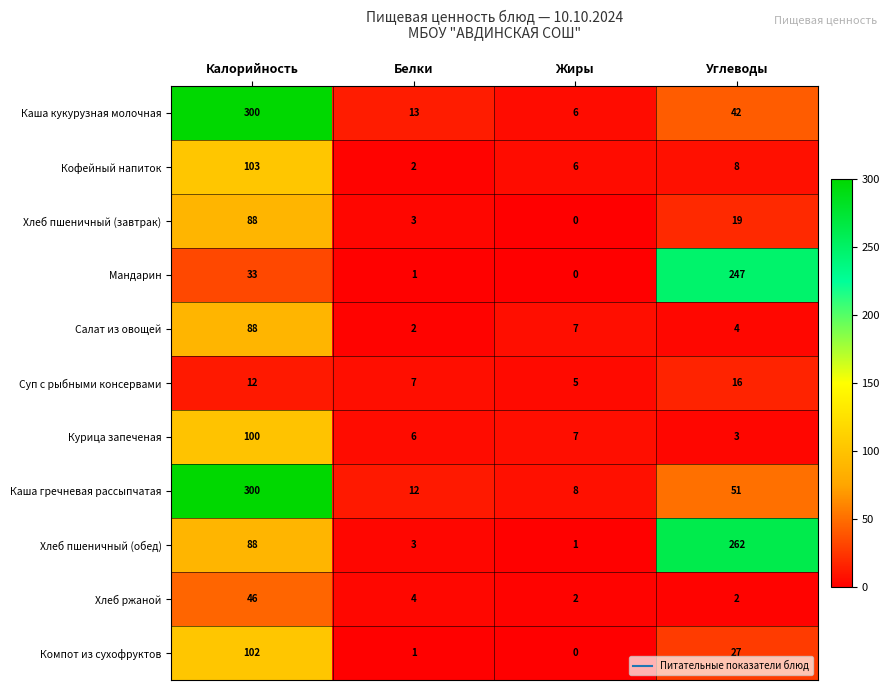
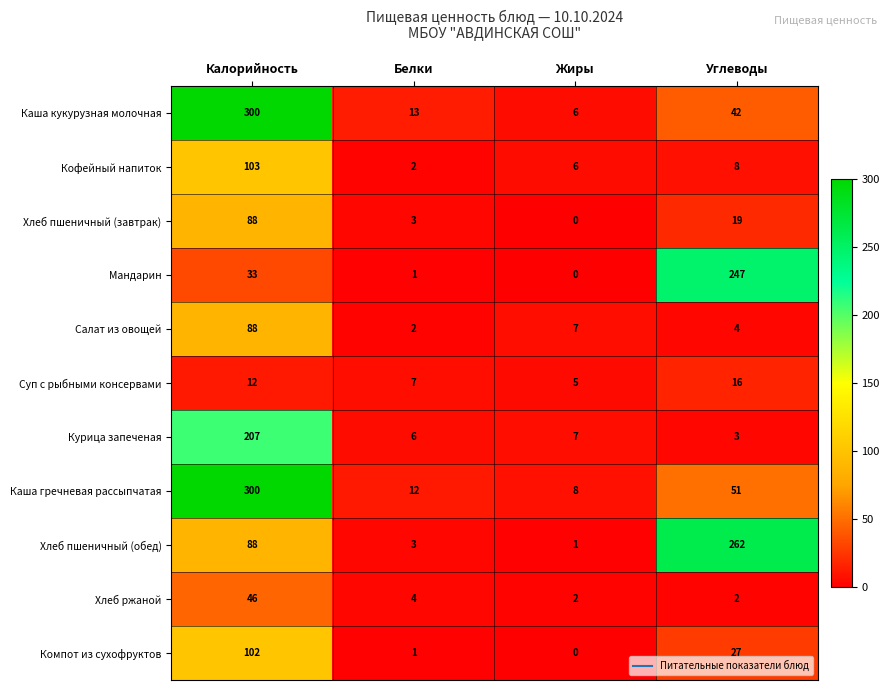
Курица запеченая, Калорийность: 100 -> 207
